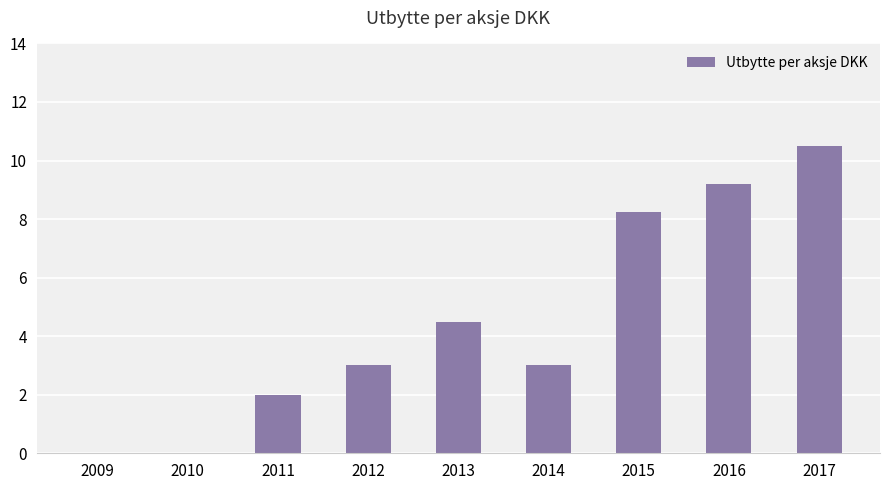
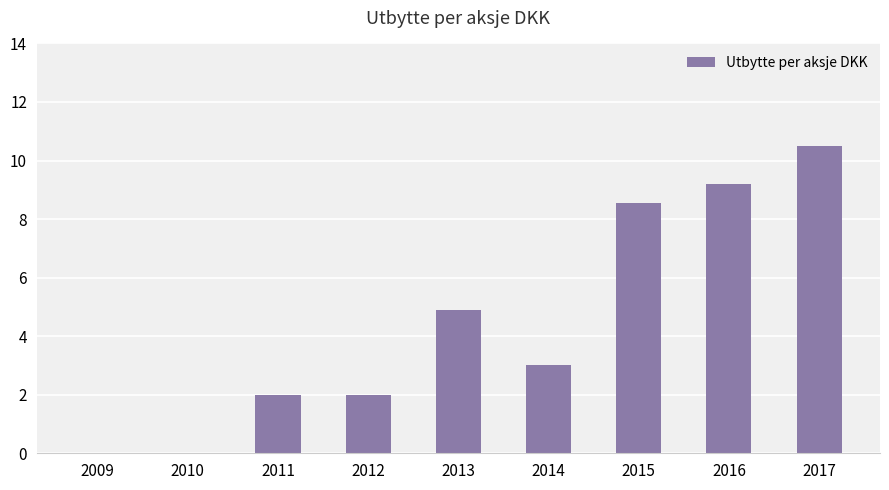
2012: 3 -> 2
2013: 4.5 -> 4.9
2015: 8.3 -> 8.5
